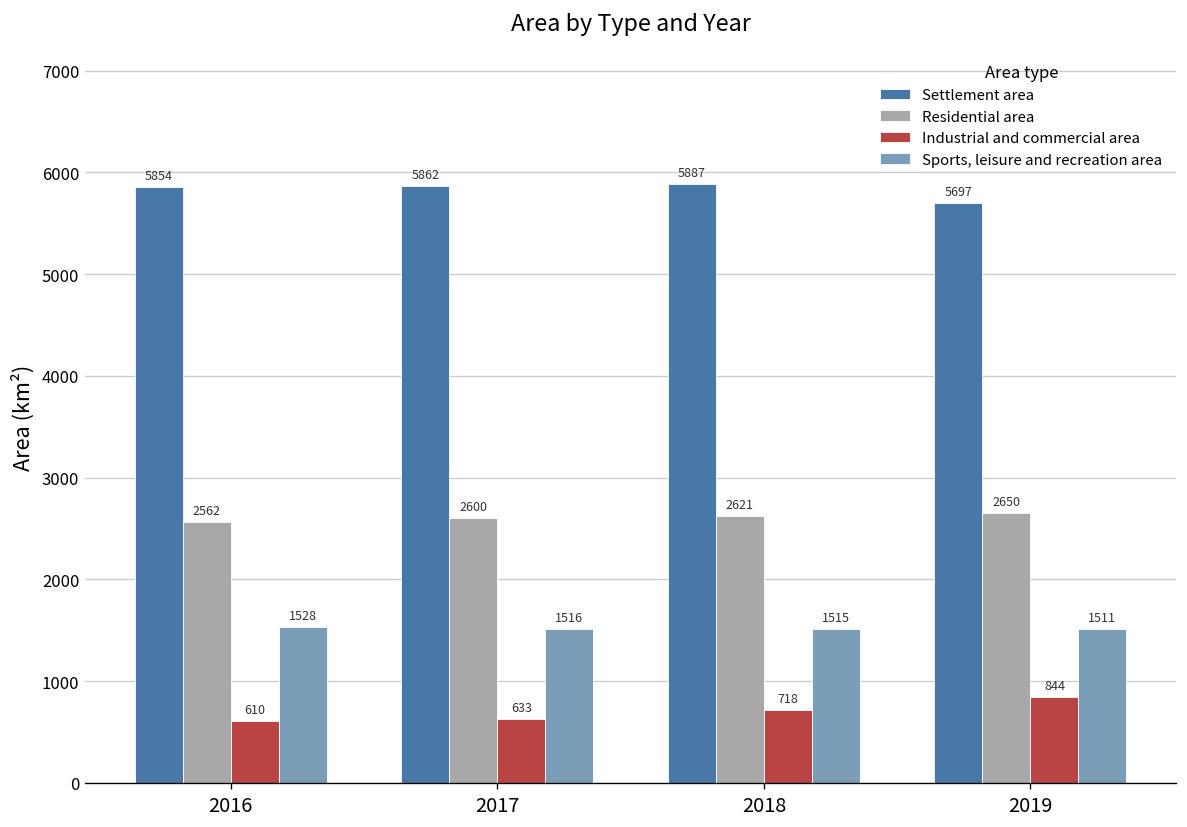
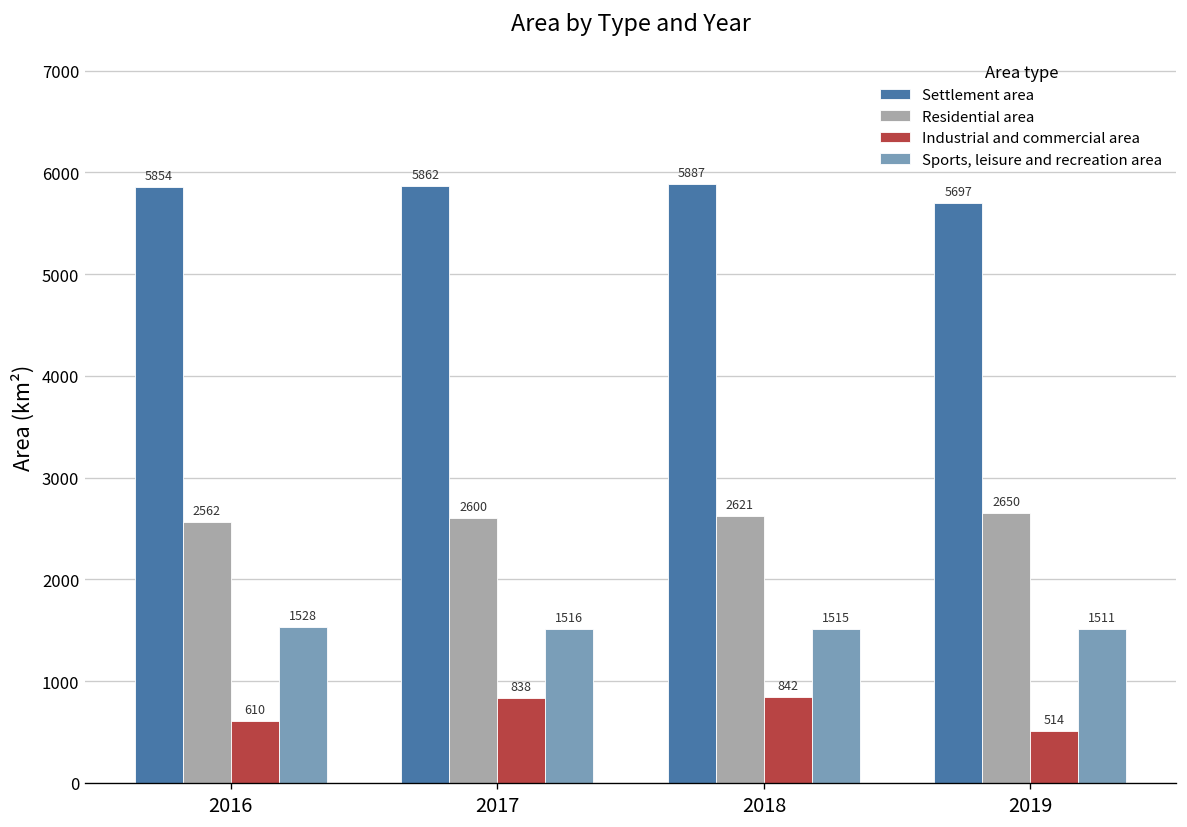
Industrial and commercial area, 2017: 633 -> 838
Industrial and commercial area, 2018: 718 -> 842
Industrial and commercial area, 2019: 844 -> 514
